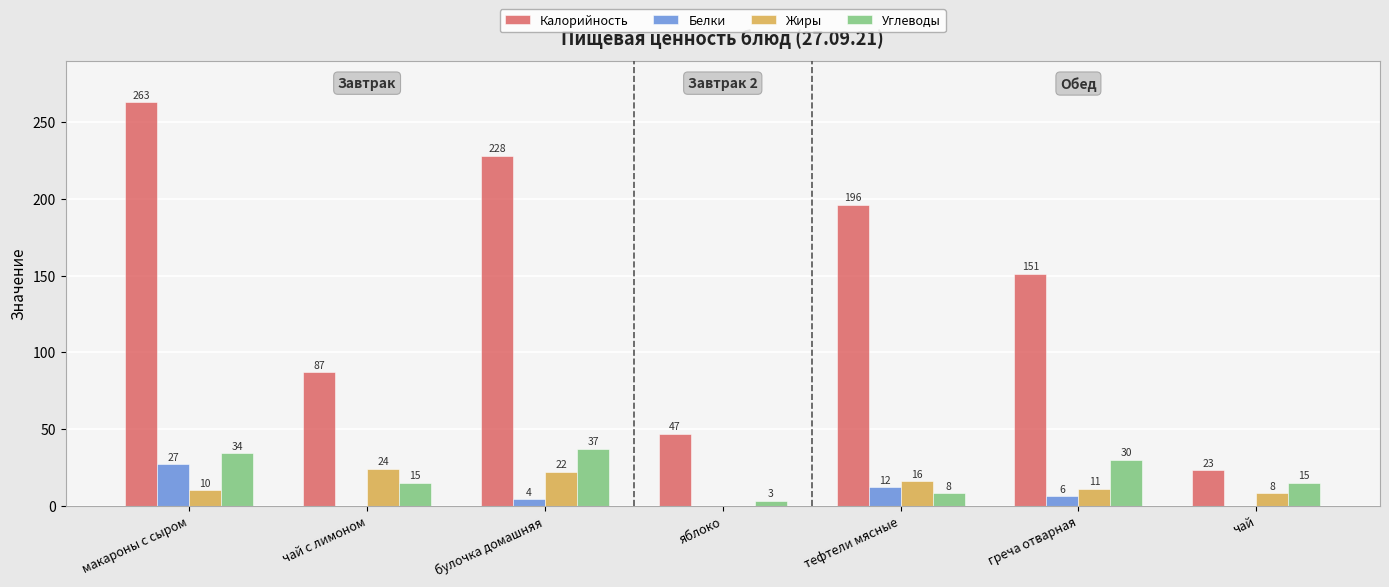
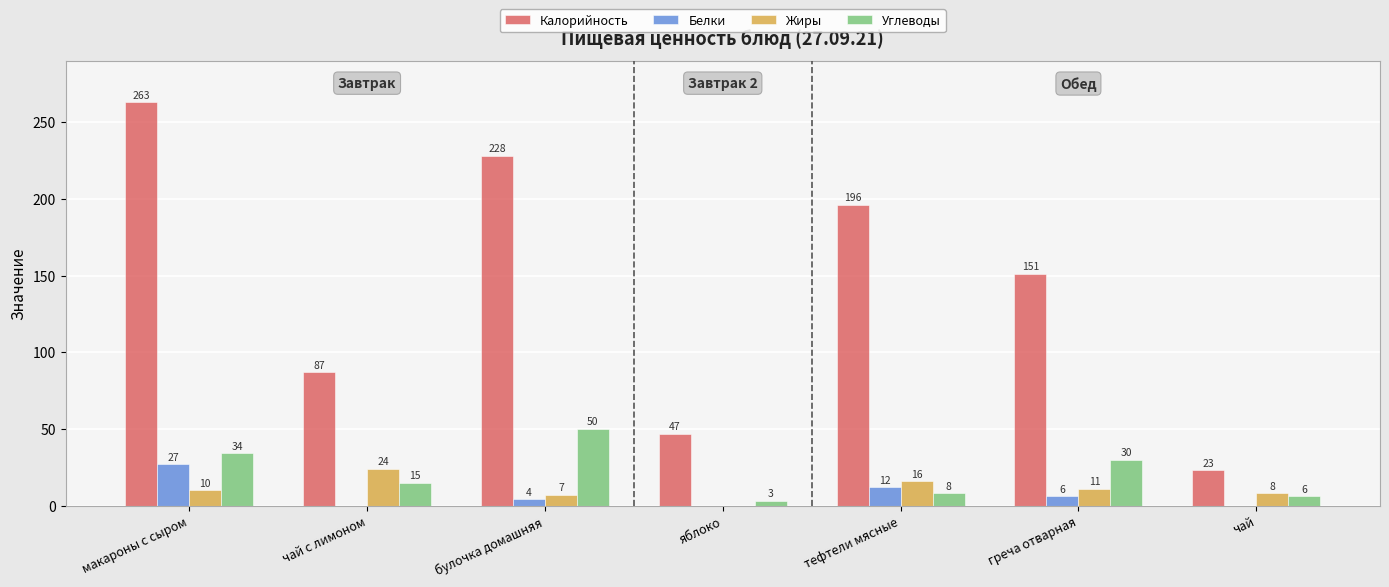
Жиры, булочка домашняя: 22 -> 7
Углеводы, булочка домашняя: 37 -> 50
Углеводы, чай: 15 -> 6
